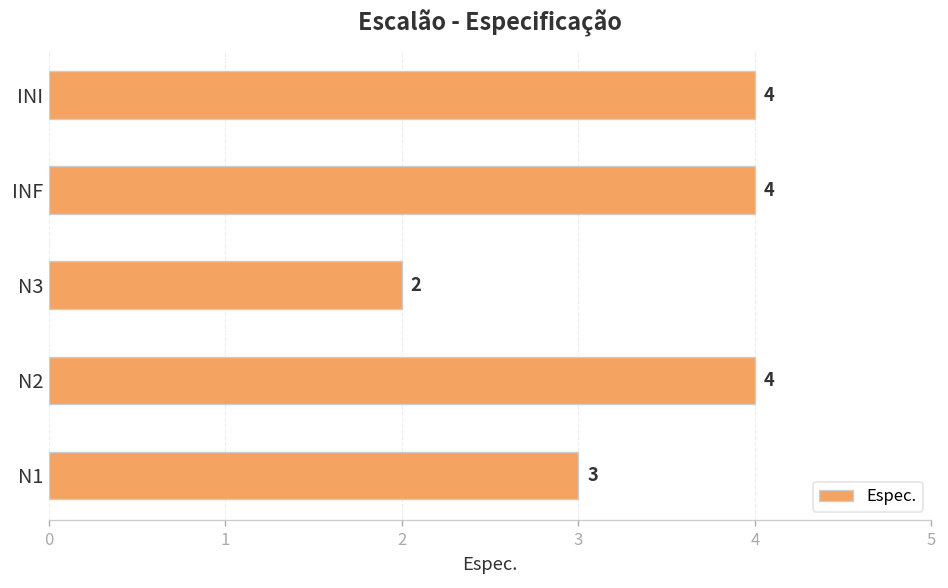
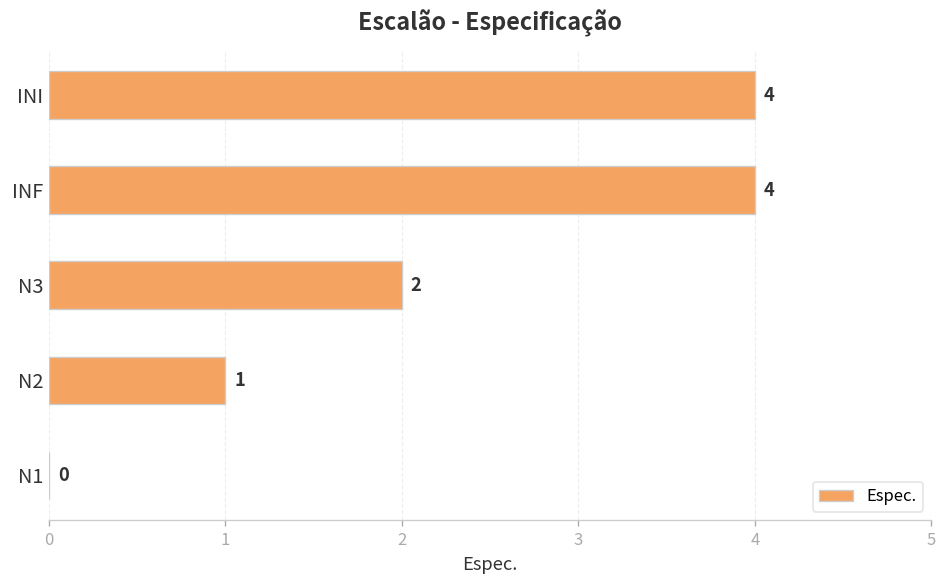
N2: 4 -> 1
N1: 3 -> 0
